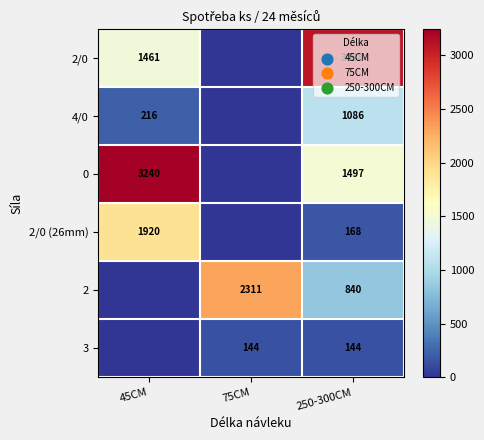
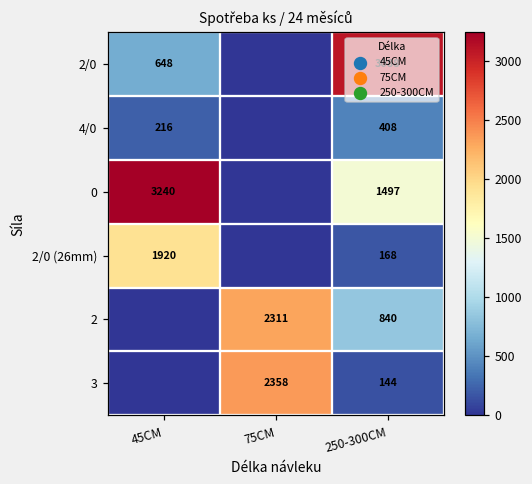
2/0, 45CM: 1461 -> 648
4/0, 250-300CM: 1086 -> 408
3, 75CM: 144 -> 2358
